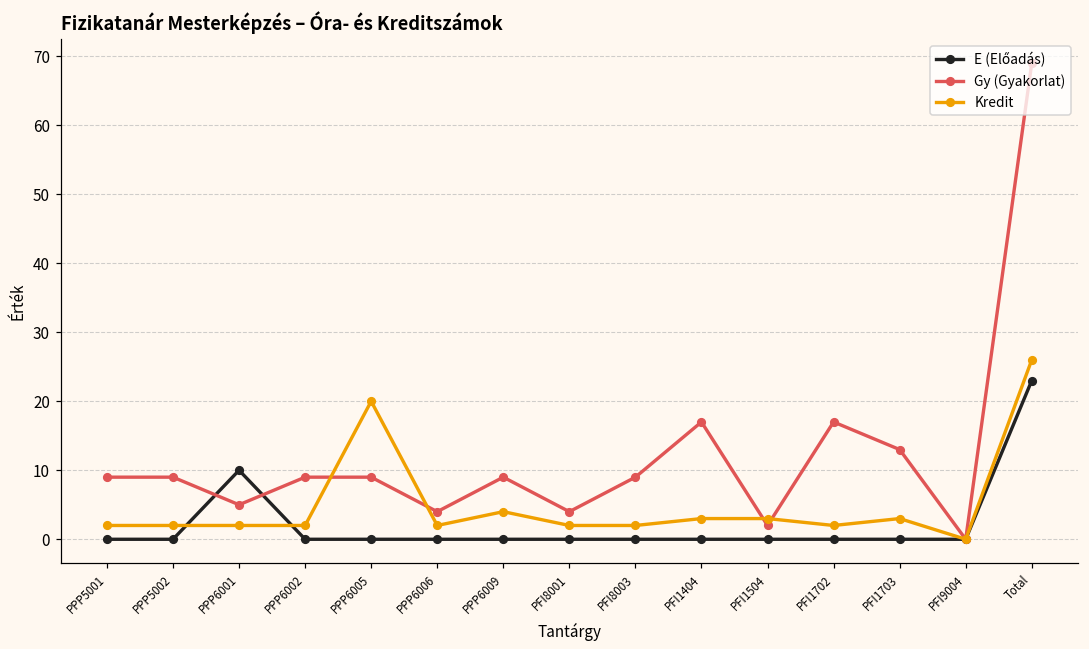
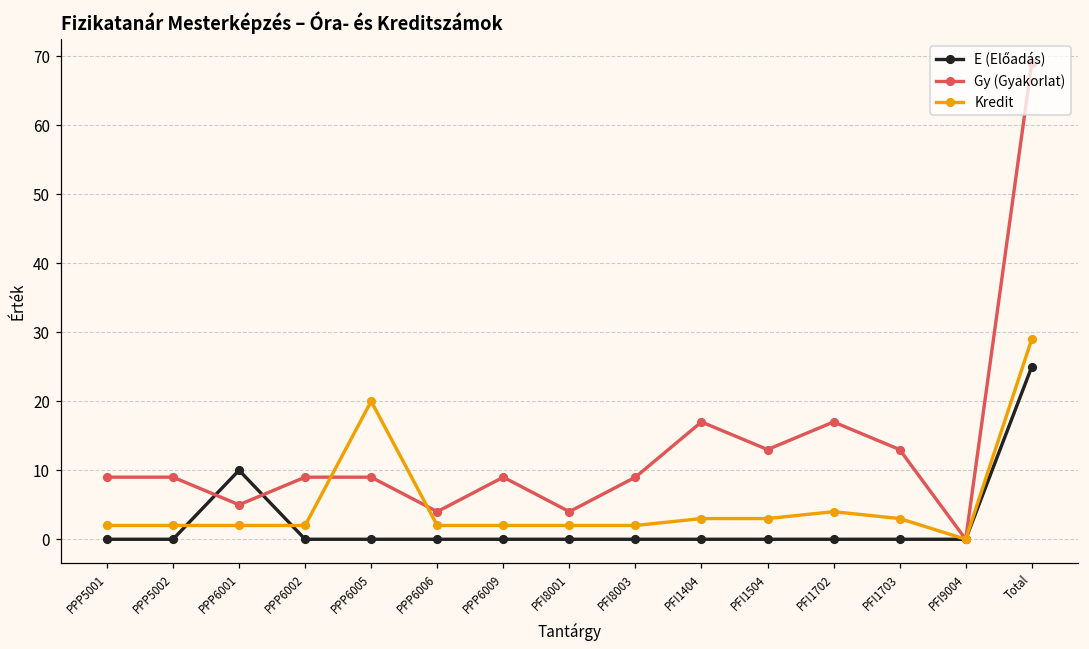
Kredit, PPP6009: 4 -> 2
Gy (Gyakorlat), PFI1504: 2 -> 13
Kredit, PFI1702: 2 -> 4
E (Előadás), Total: 23 -> 25
Kredit, Total: 26 -> 29
